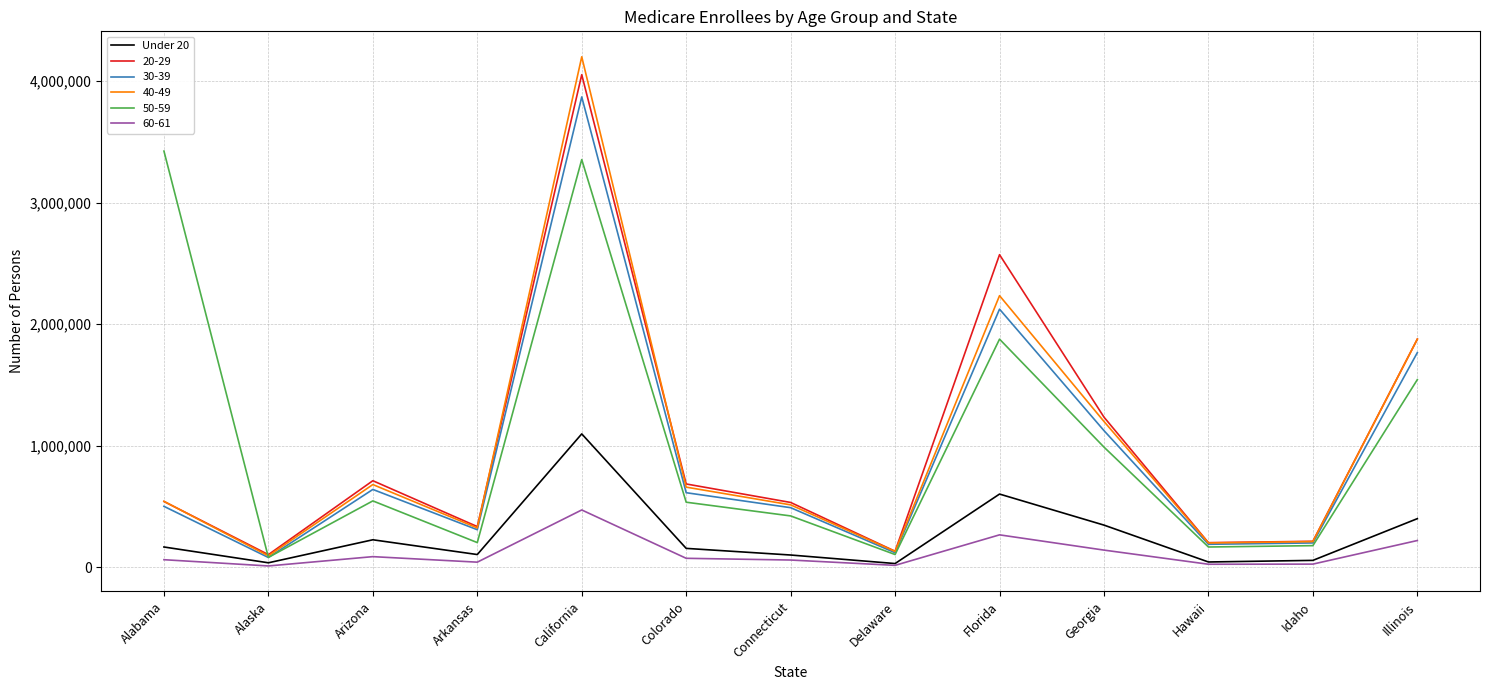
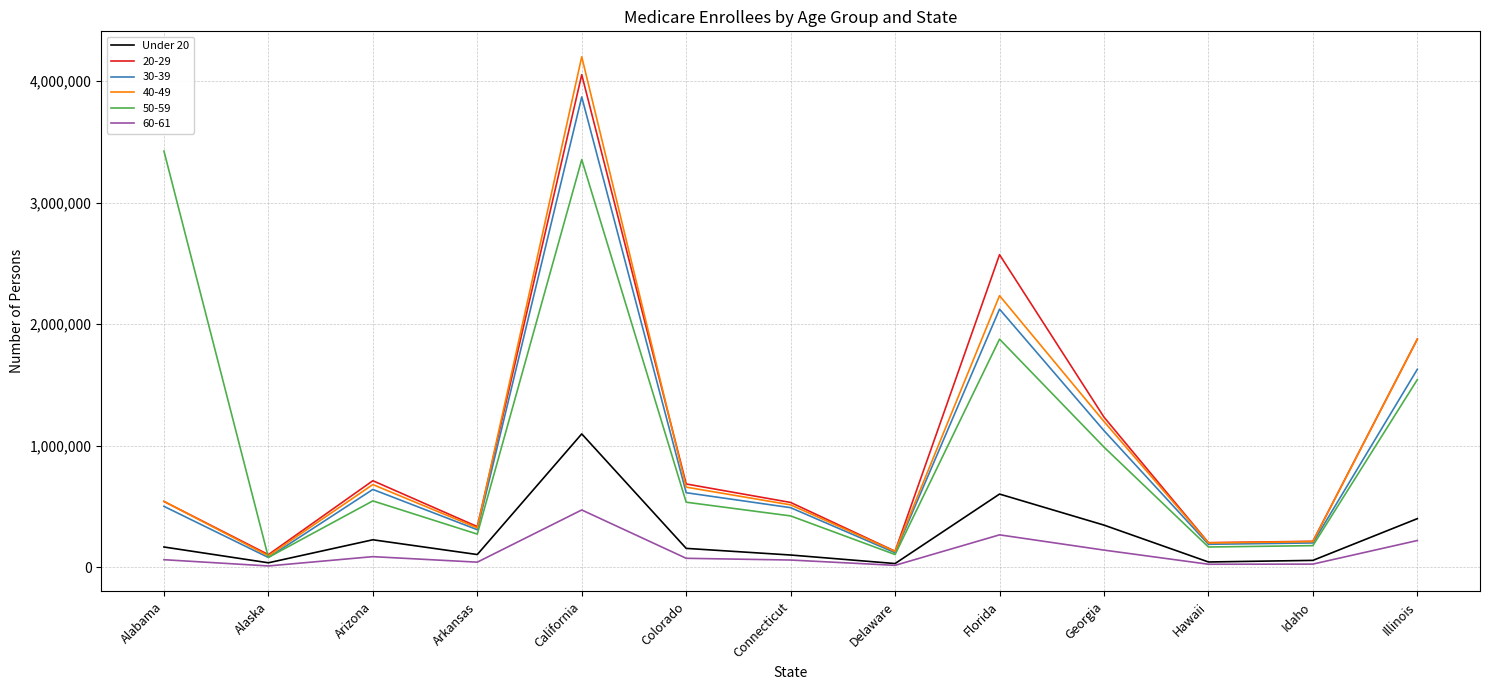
50-59, Arkansas: 200,000 -> 270,000
30-39, Illinois: 1,770,000 -> 1,630,000
